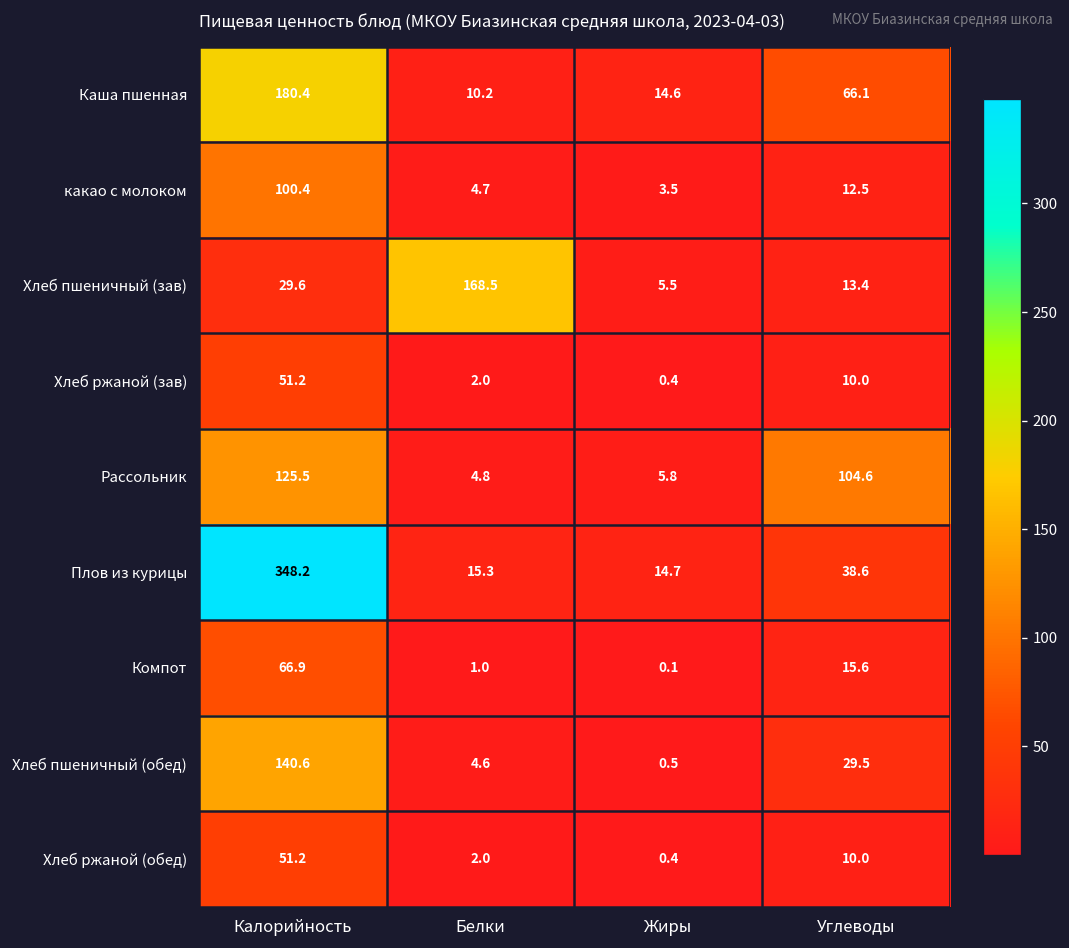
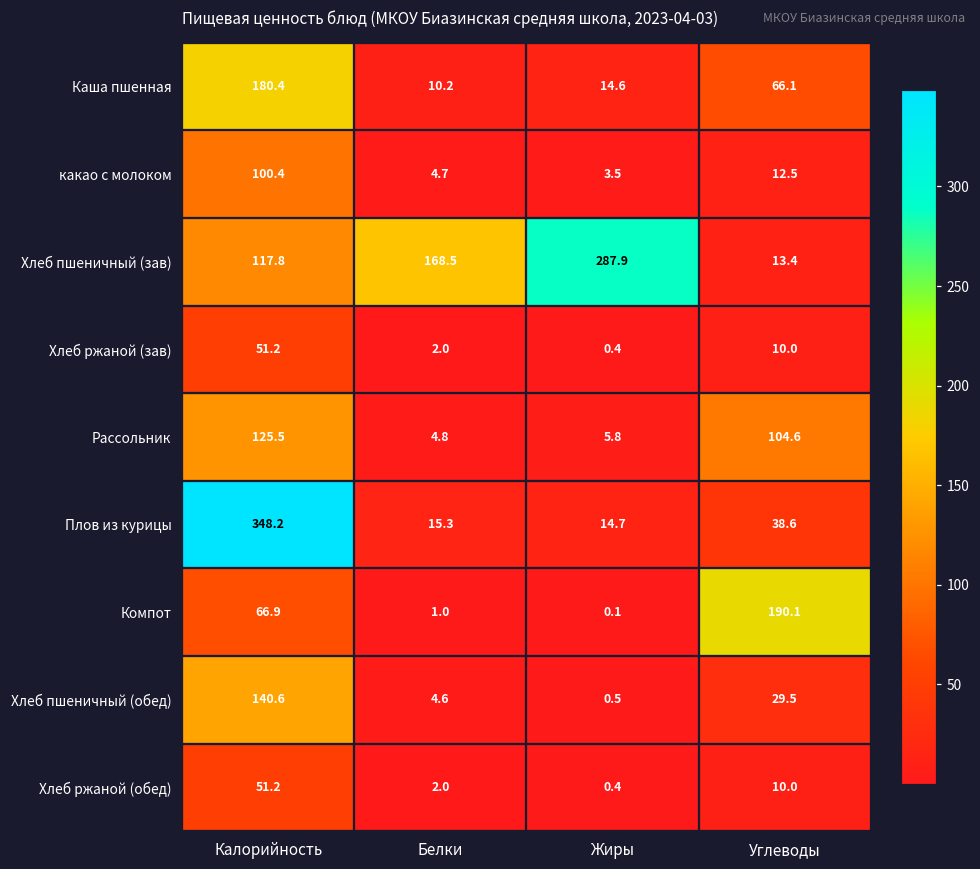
Хлеб пшеничный (зав), Калорийность: 29.6 -> 117.8
Хлеб пшеничный (зав), Жиры: 5.5 -> 287.9
Компот, Углеводы: 15.6 -> 190.1
